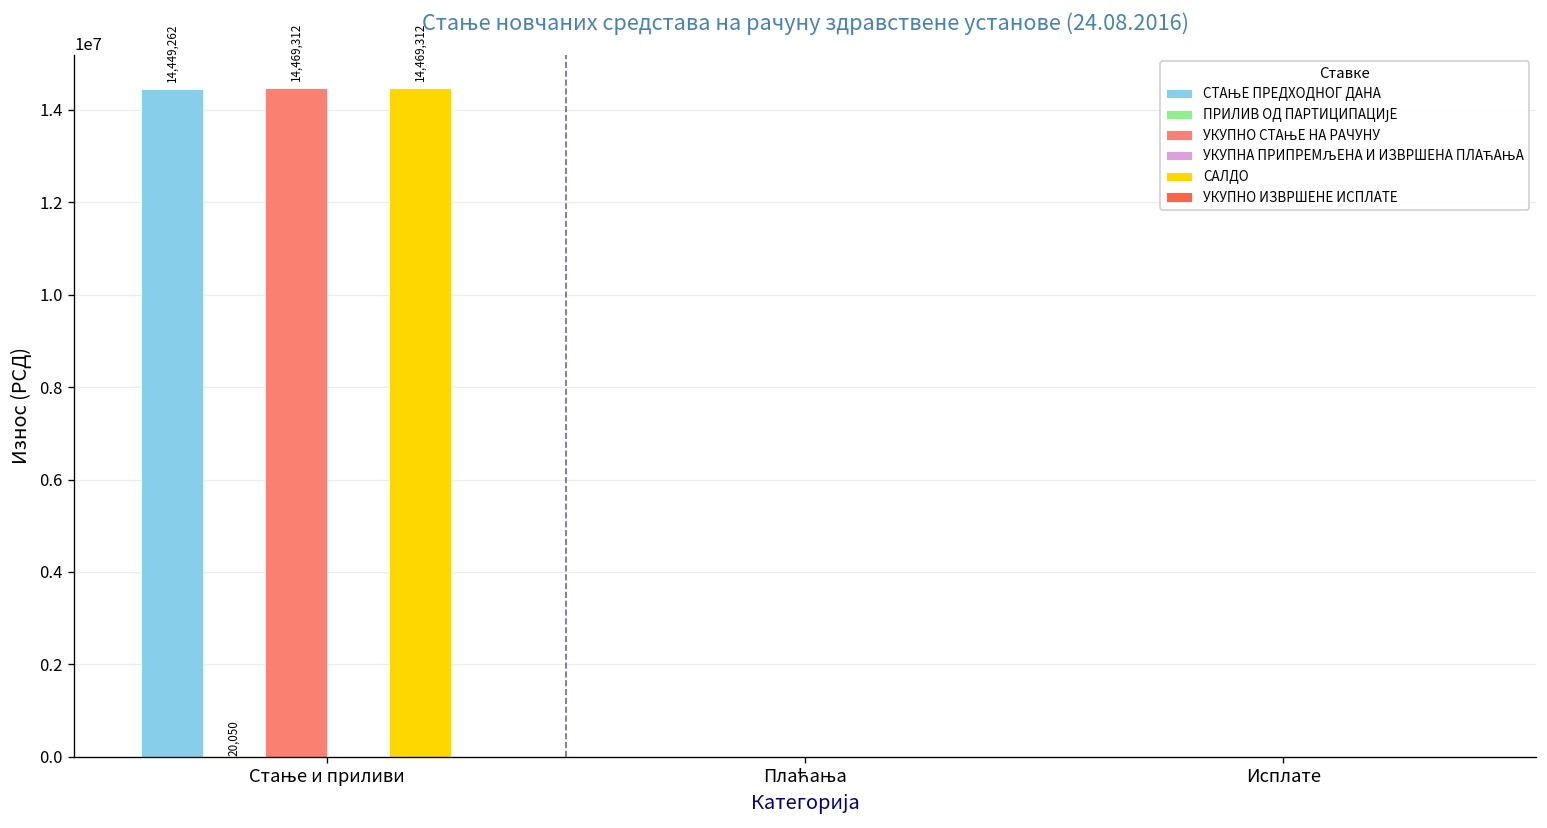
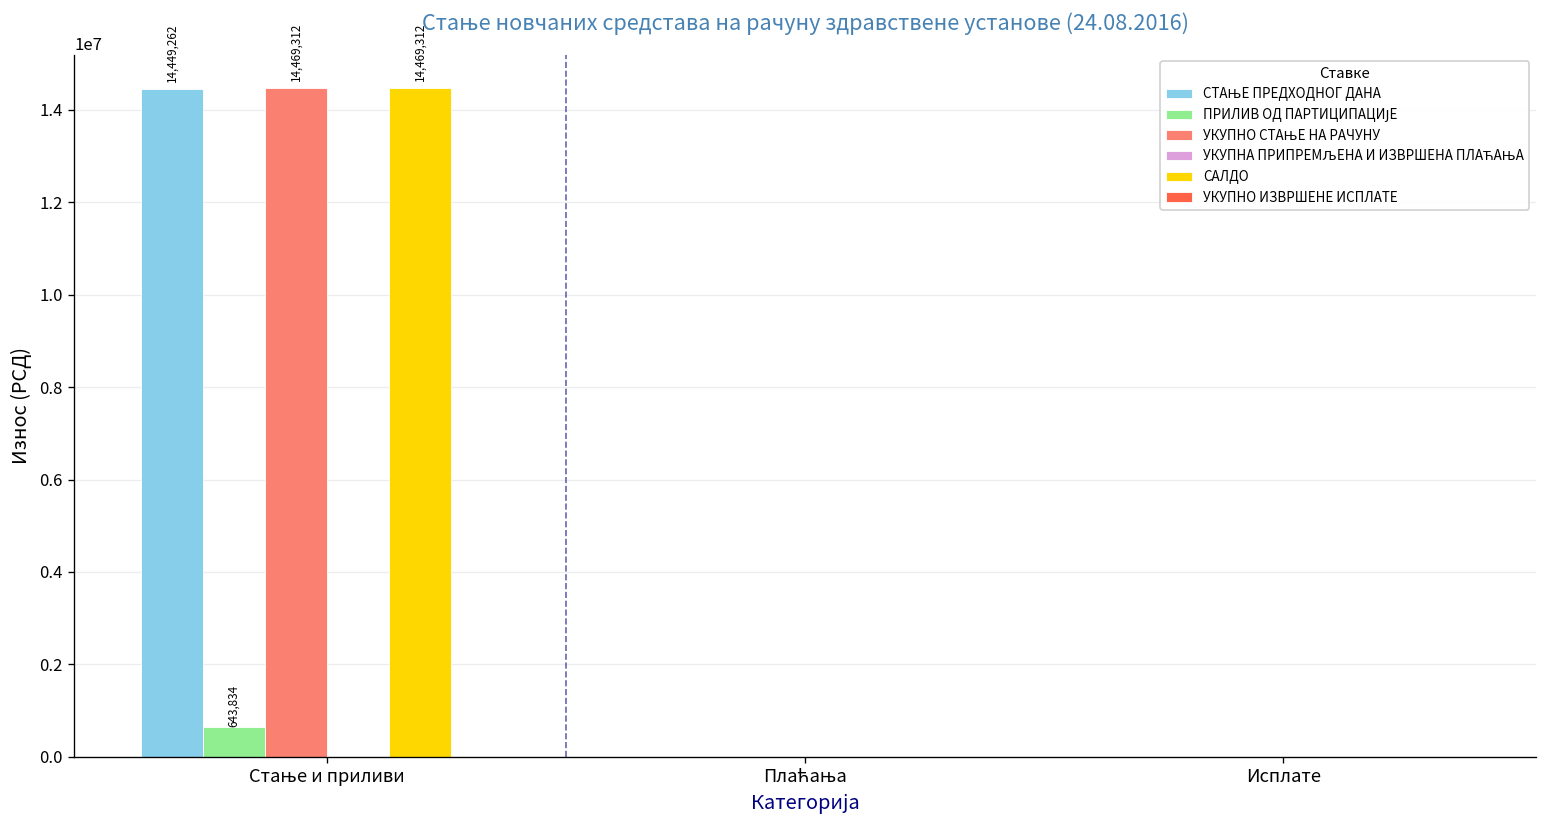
ПРИЛИВ ОД ПАРТИЦИПАЦИЈЕ, Стање и приливи: 20,050 -> 643,834
